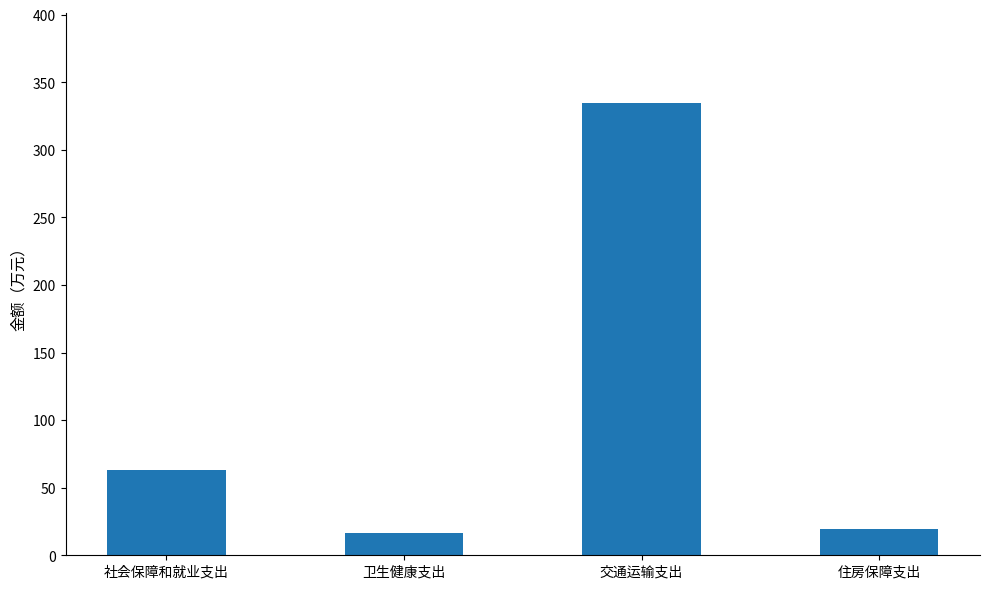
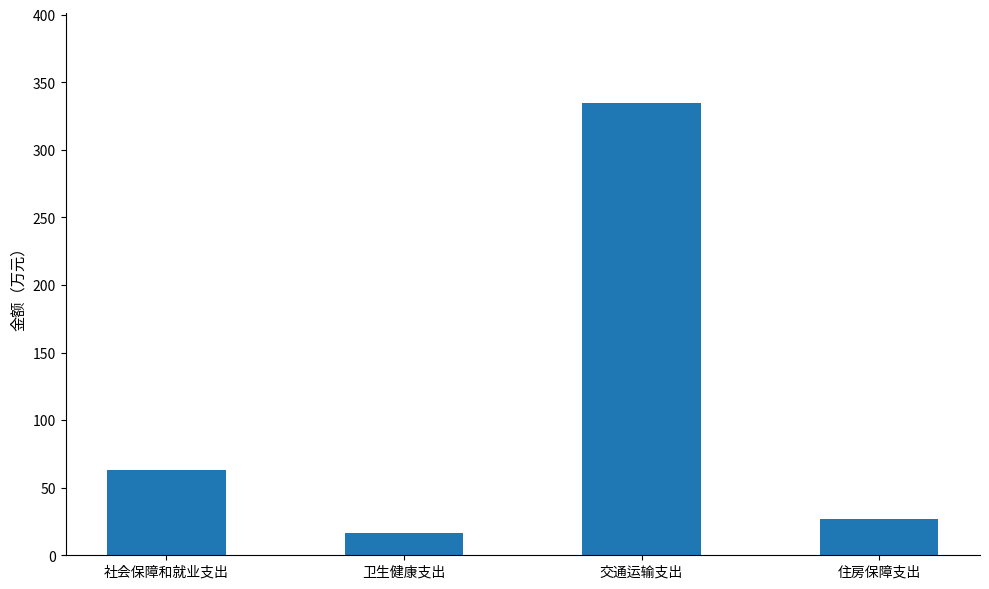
住房保障支出: 20 -> 27
